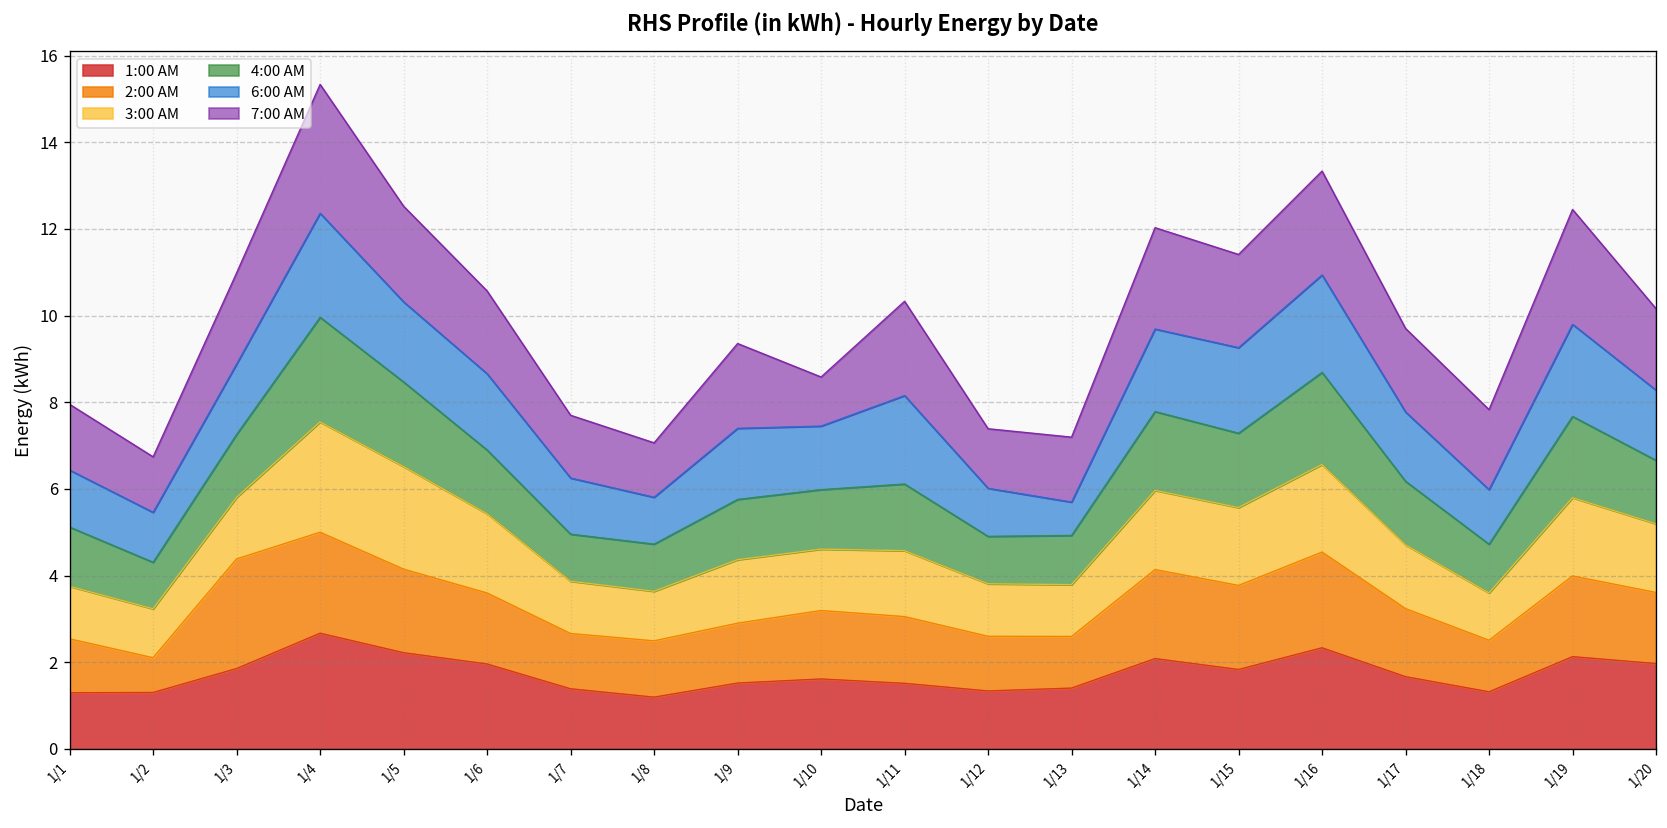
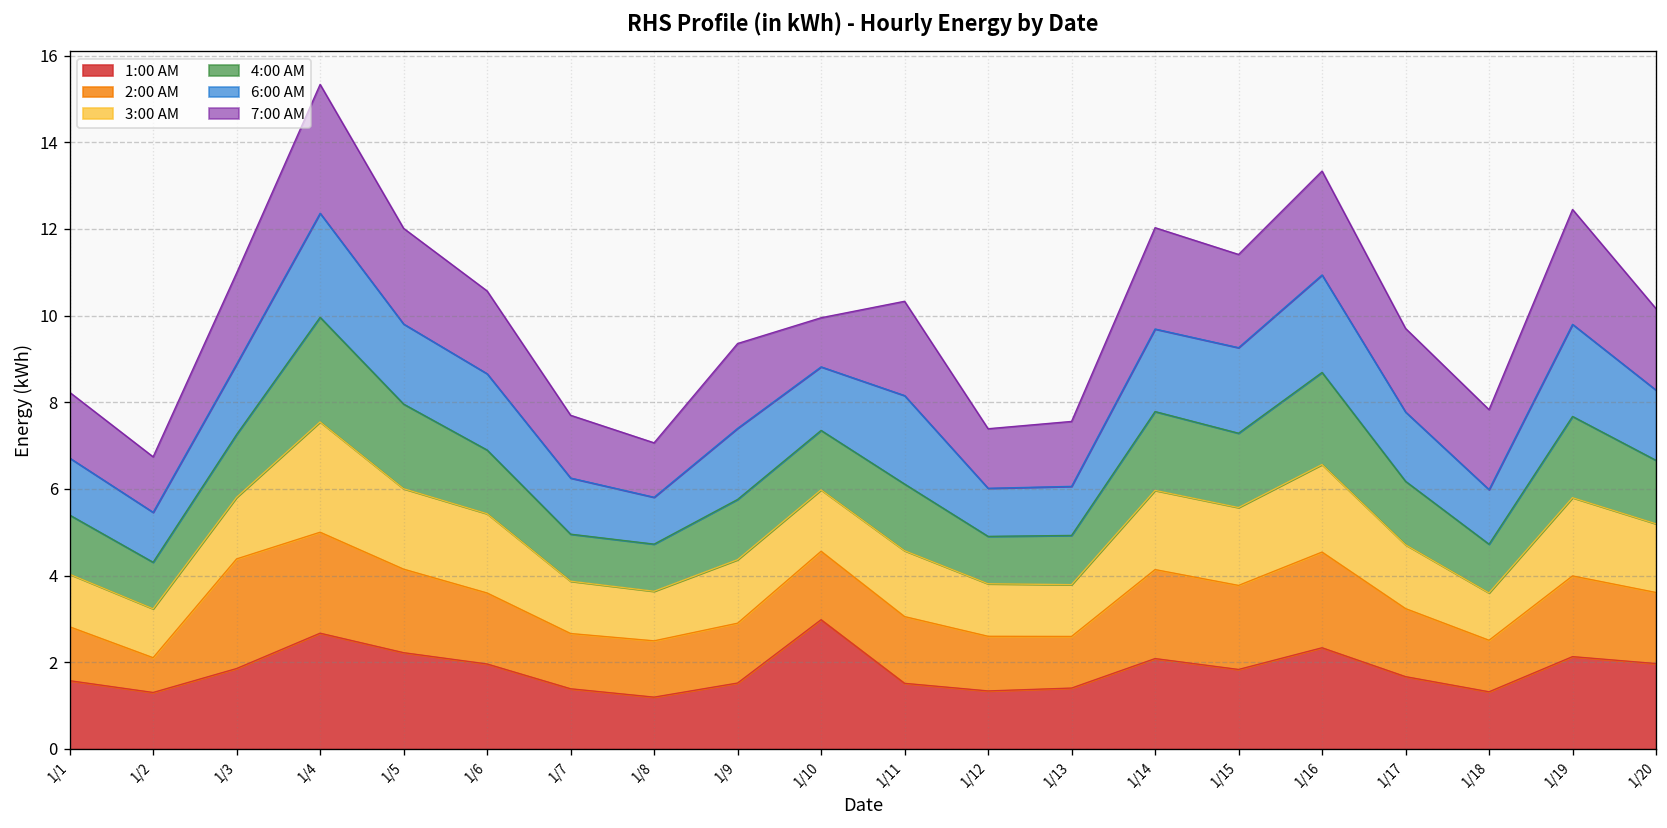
1:00 AM, 1/1: 1.3 -> 1.6
3:00 AM, 1/5: 2.4 -> 1.9
1:00 AM, 1/10: 1.6 -> 3.0
6:00 AM, 1/13: 0.8 -> 1.1
